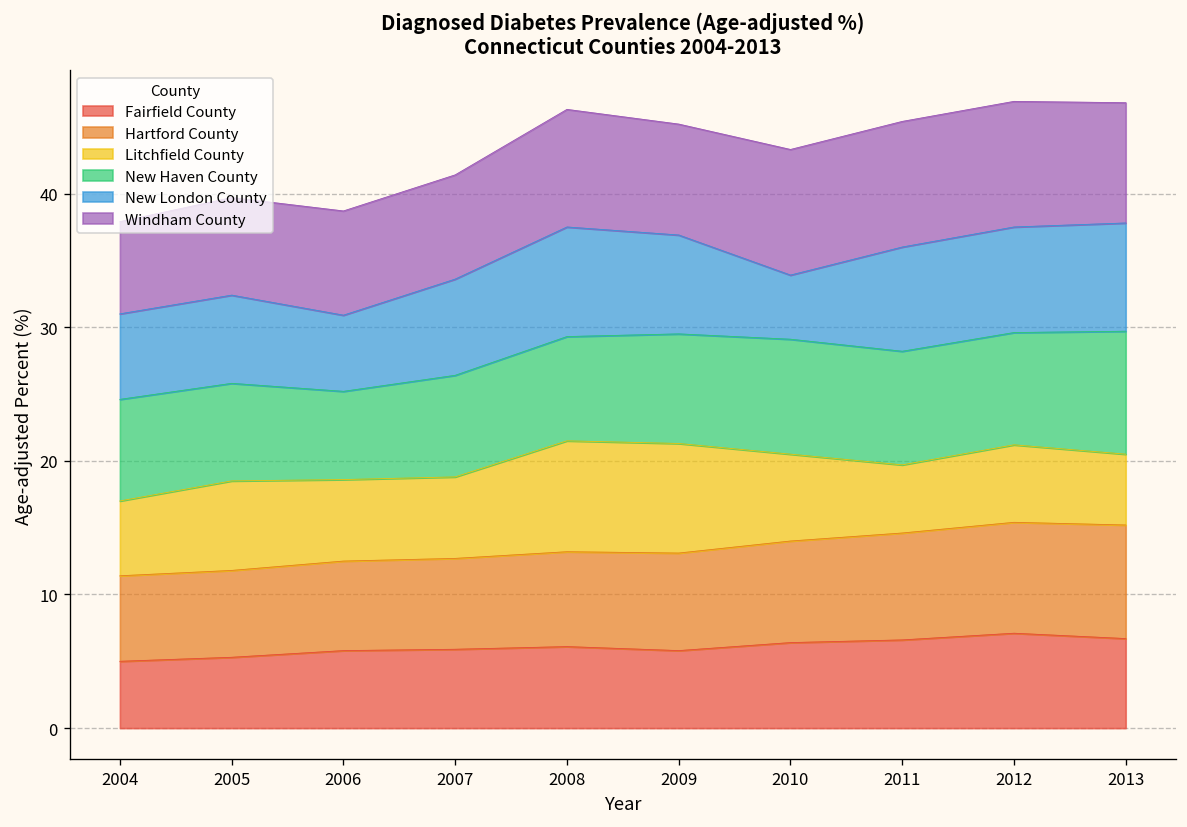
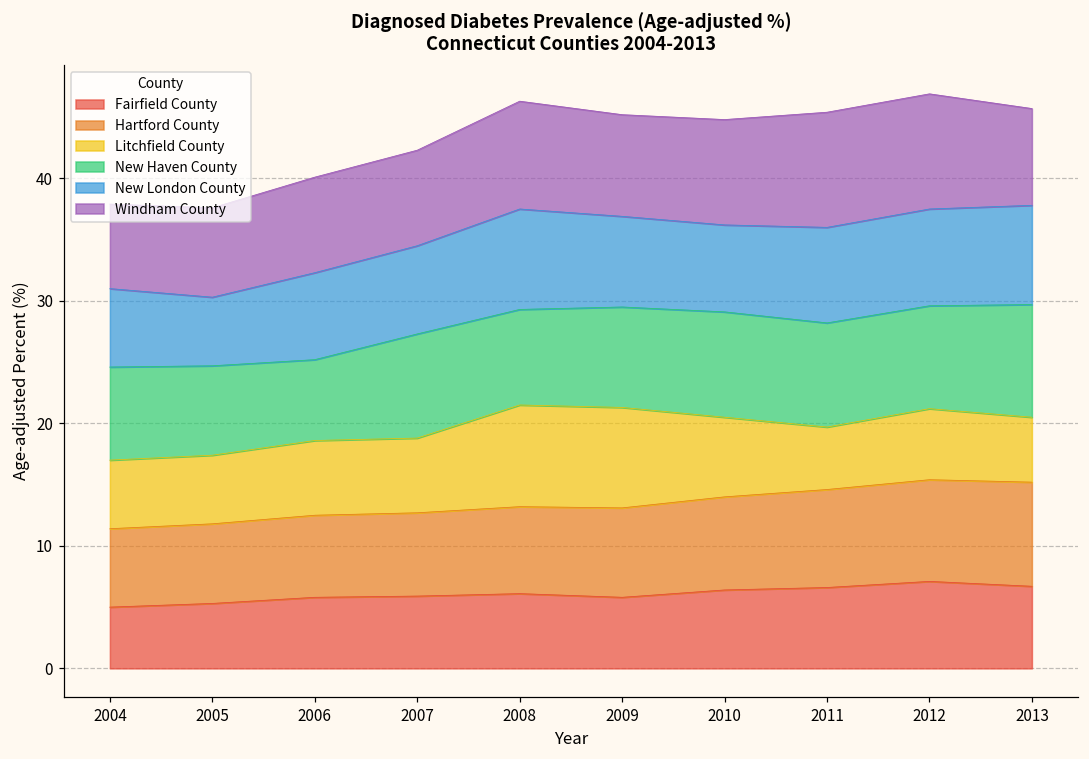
Litchfield County, 2005: 6.7 -> 5.6
New London County, 2005: 6.6 -> 5.6
New London County, 2006: 5.7 -> 7.1
New Haven County, 2007: 7.6 -> 8.5
New London County, 2010: 4.8 -> 7.1
Windham County, 2010: 9.4 -> 8.6
Windham County, 2013: 9.0 -> 7.9
